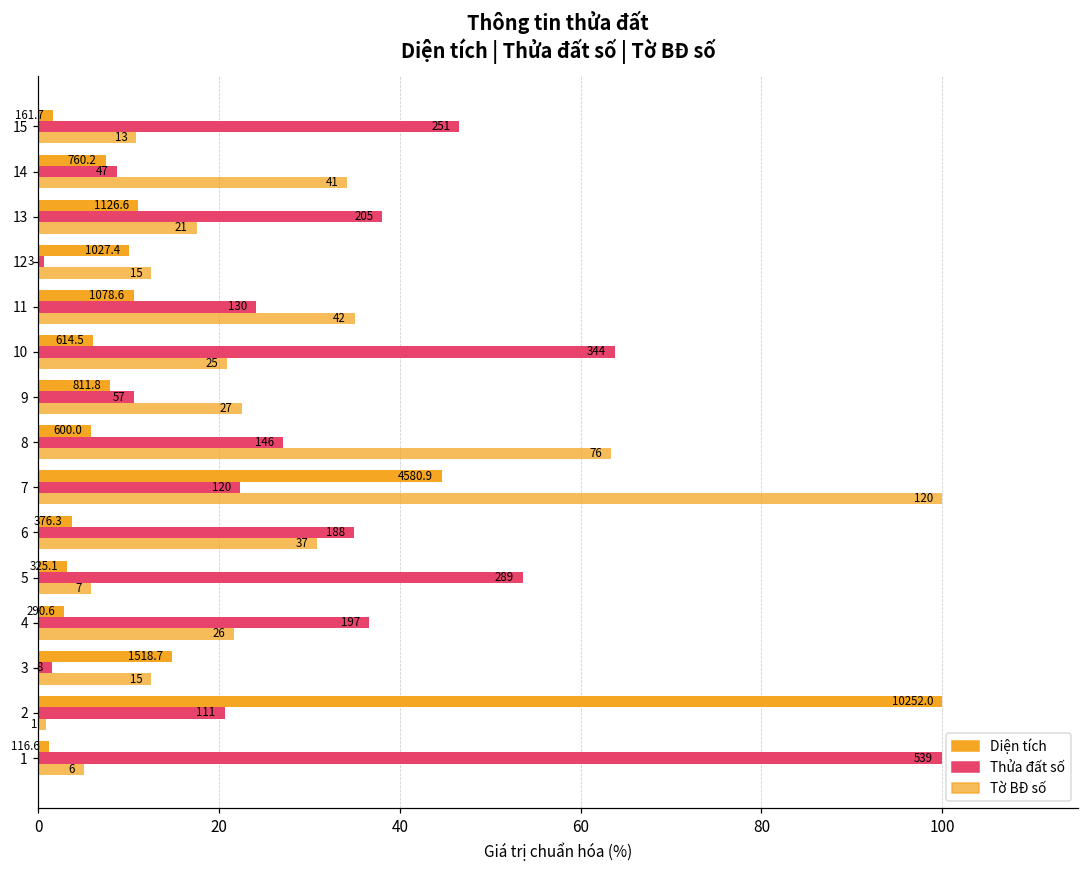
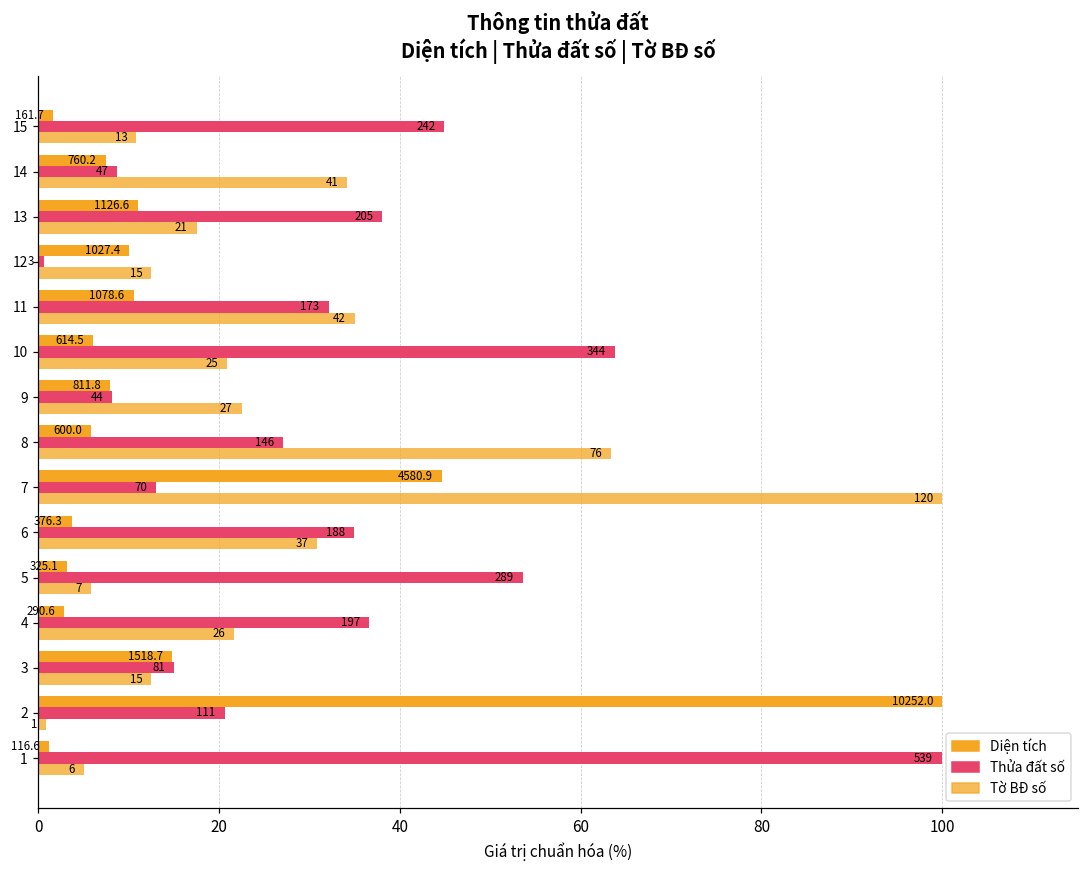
Thửa đất số, 15: 251 -> 242
Thửa đất số, 11: 130 -> 173
Thửa đất số, 9: 57 -> 44
Thửa đất số, 7: 120 -> 70
Thửa đất số, 3: 8 -> 81
